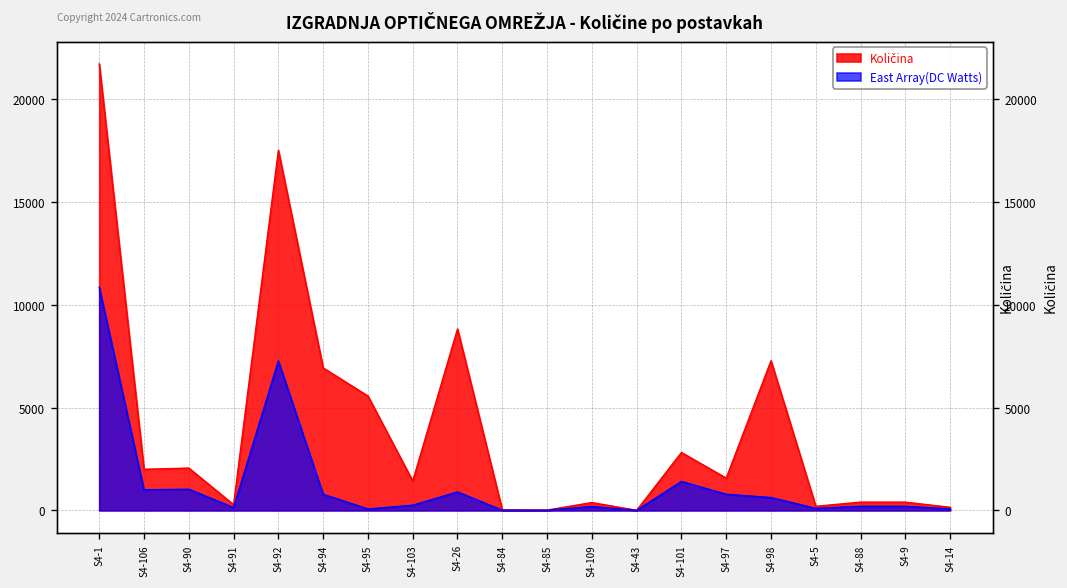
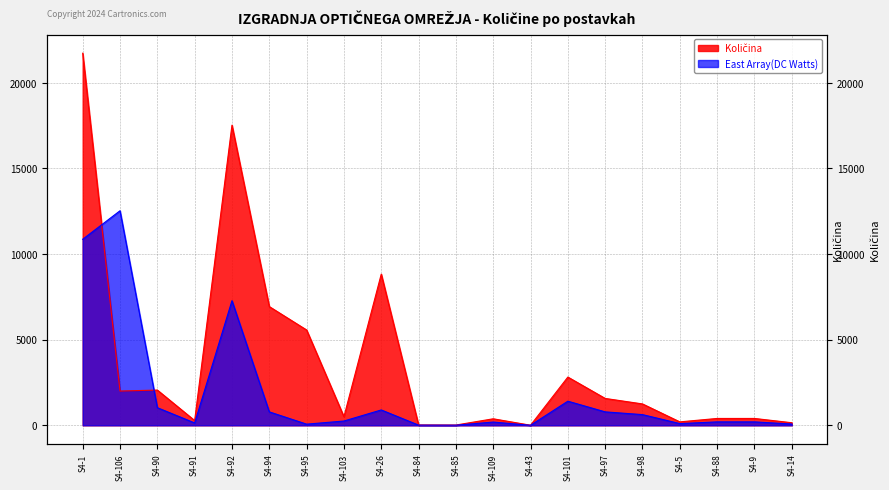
East Array(DC Watts), S4-106: 1000 -> 12500
Količina, S4-103: 1400 -> 500
Količina, S4-98: 7300 -> 1200
